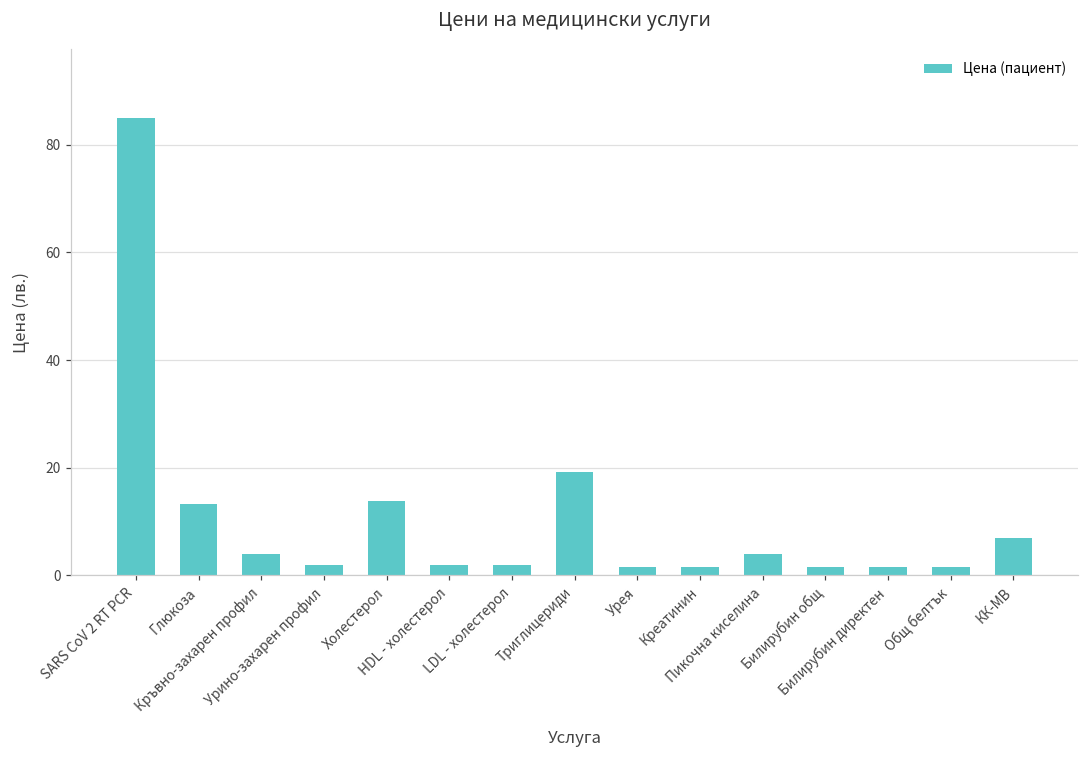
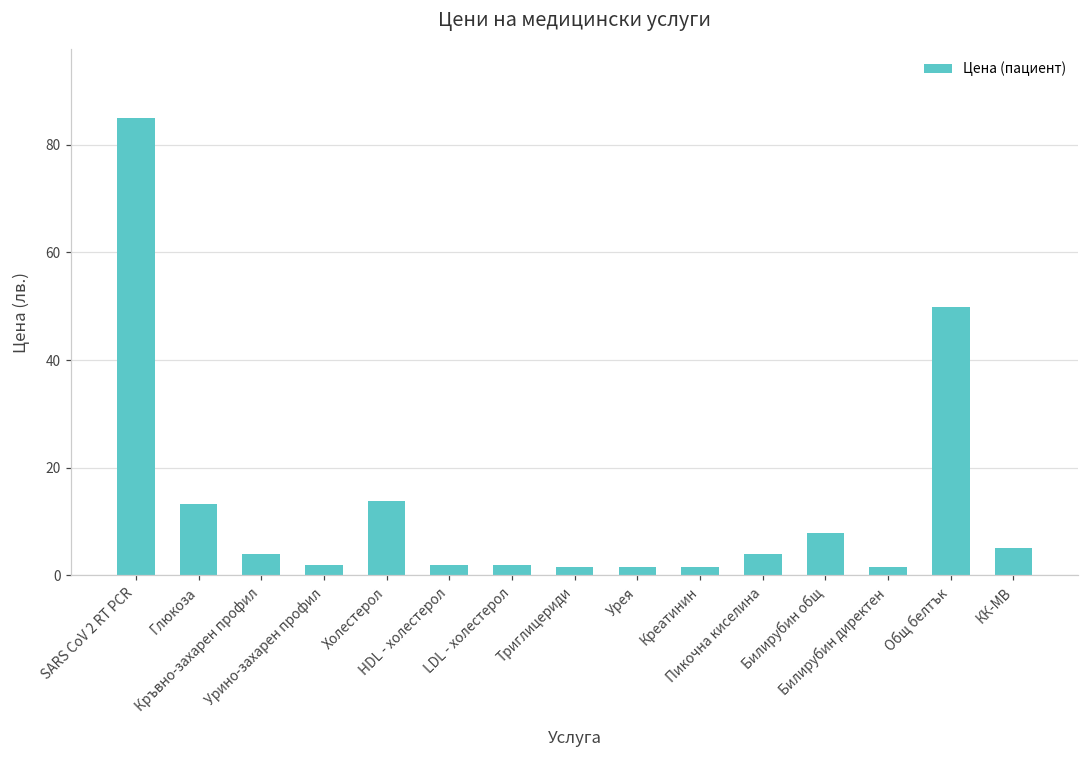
Триглицериди: 19 -> 2
Билирубин общ: 2 -> 8
Общ белтък: 2 -> 50
КК-МВ: 7 -> 5
